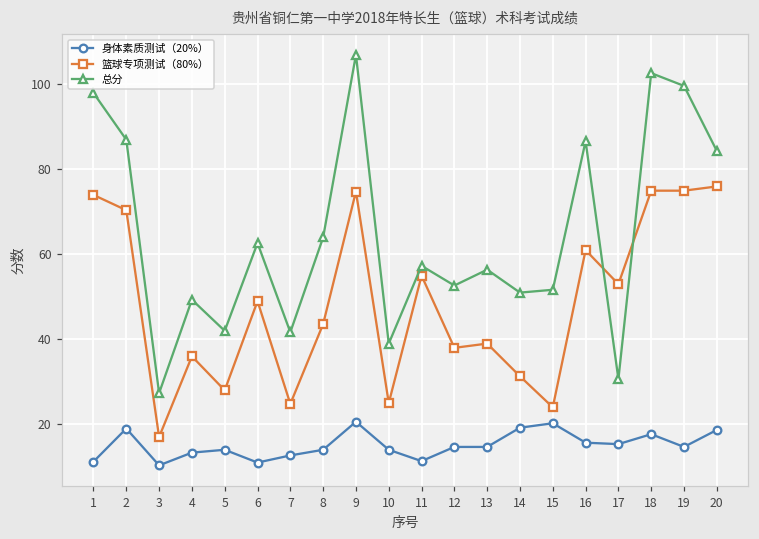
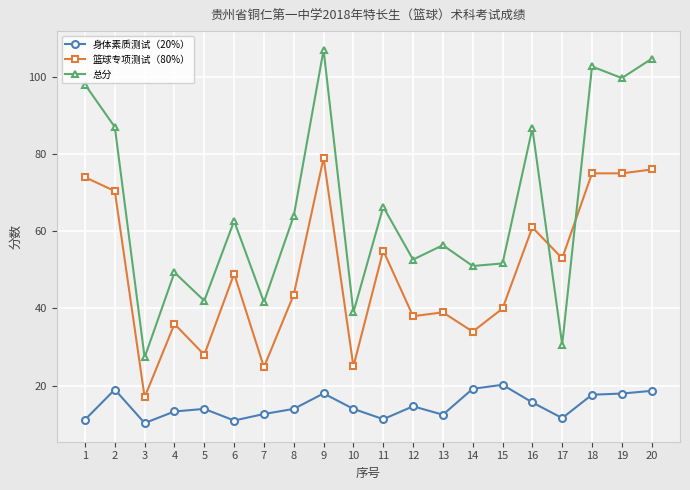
身体素质测试（20%）, 9: 21 -> 18
篮球专项测试（80%）, 9: 75 -> 79
总分, 11: 57 -> 66
身体素质测试（20%）, 13: 15 -> 12
篮球专项测试（80%）, 14: 31 -> 34
篮球专项测试（80%）, 15: 24 -> 40
身体素质测试（20%）, 17: 15 -> 12
身体素质测试（20%）, 19: 15 -> 18
总分, 20: 84 -> 105
